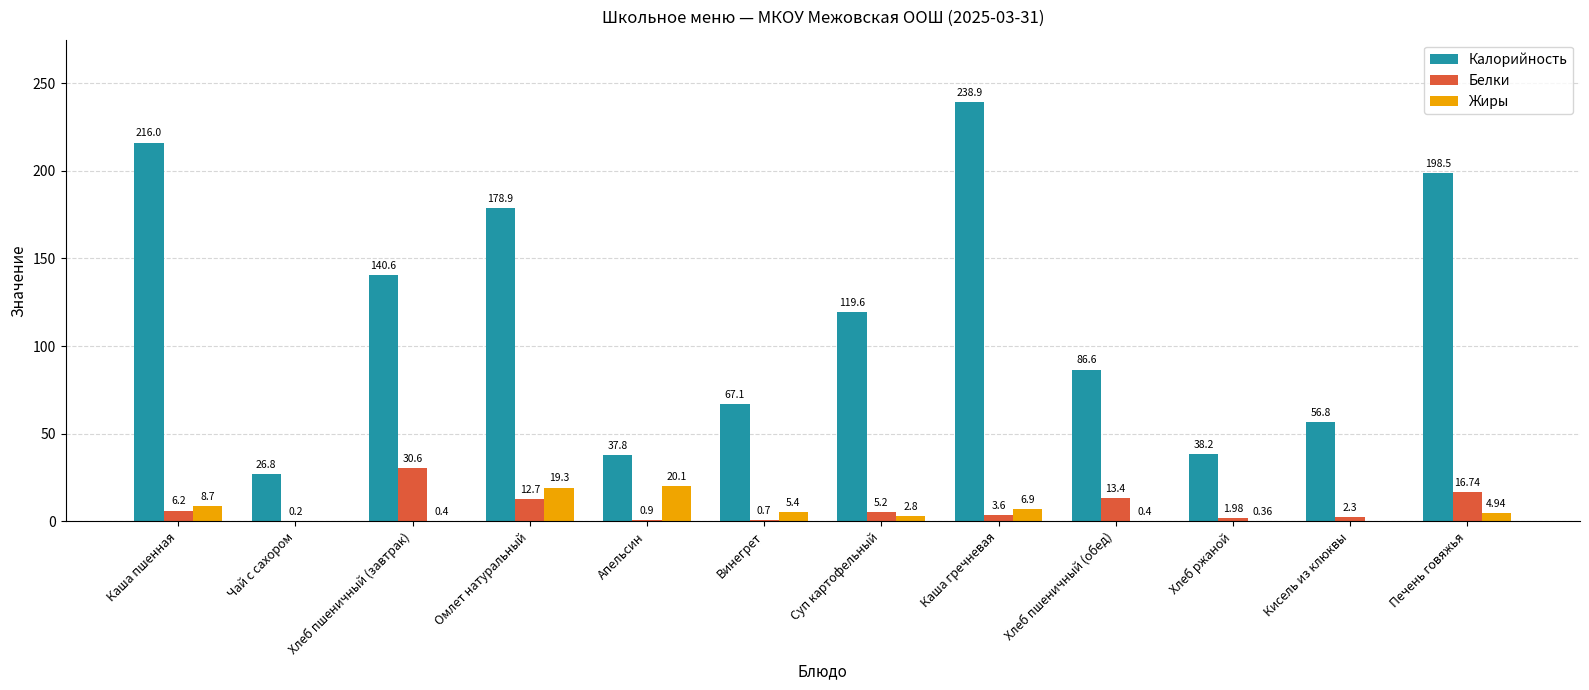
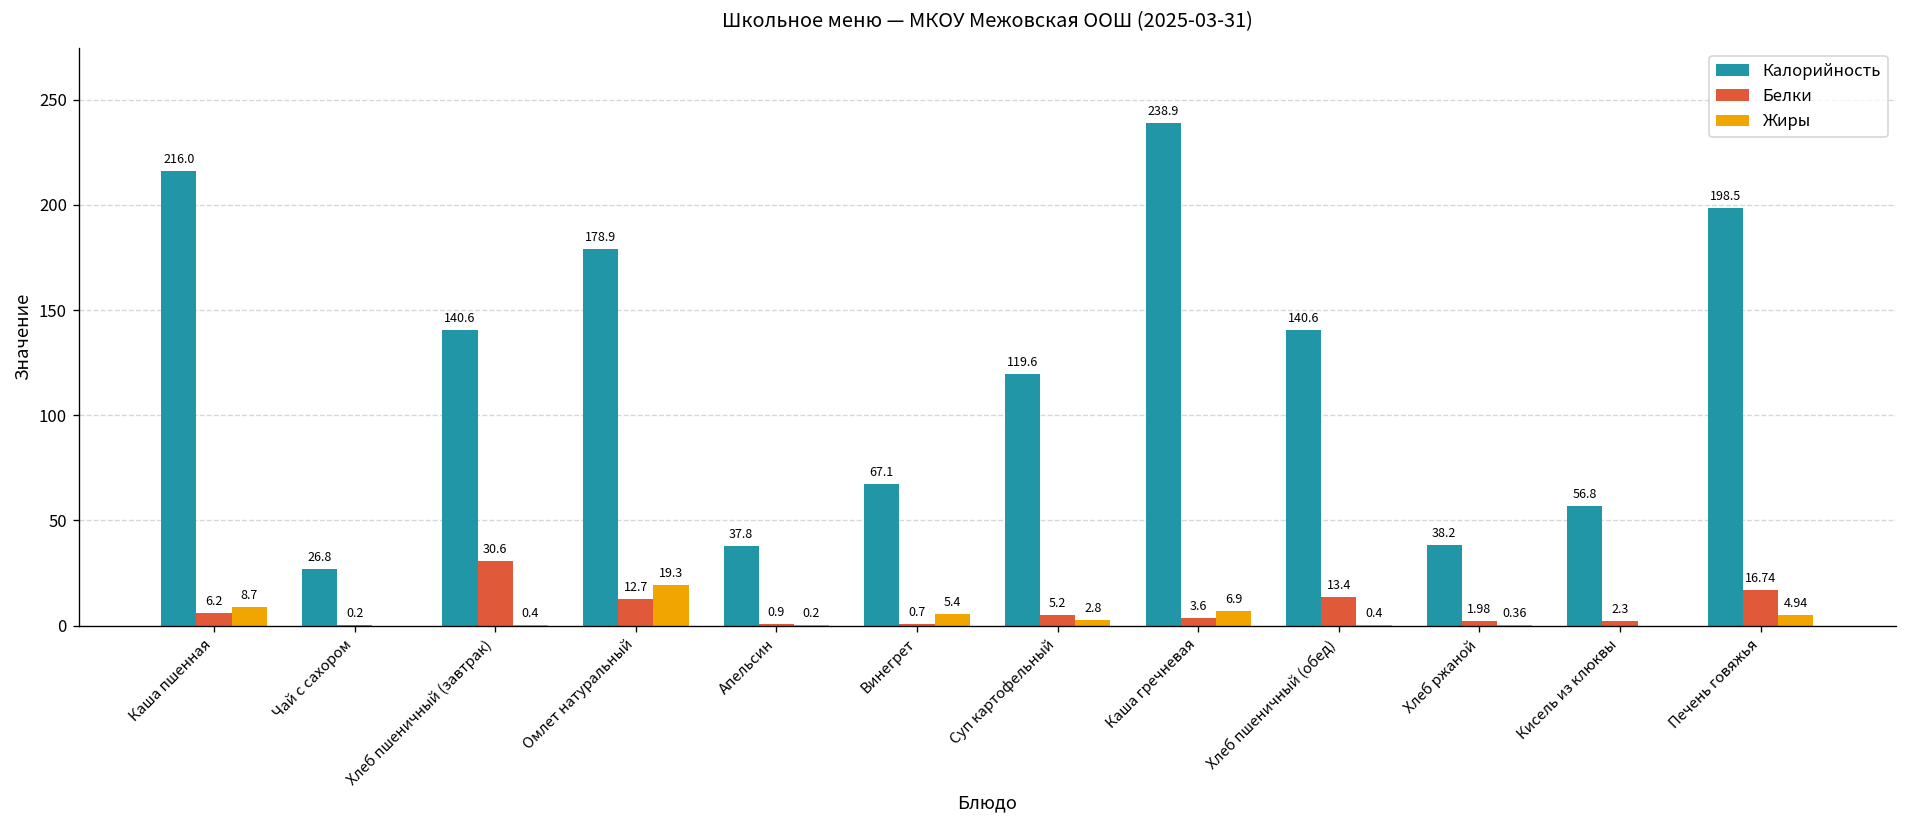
Жиры, Апельсин: 20.1 -> 0.2
Калорийность, Хлеб пшеничный (обед): 86.6 -> 140.6
